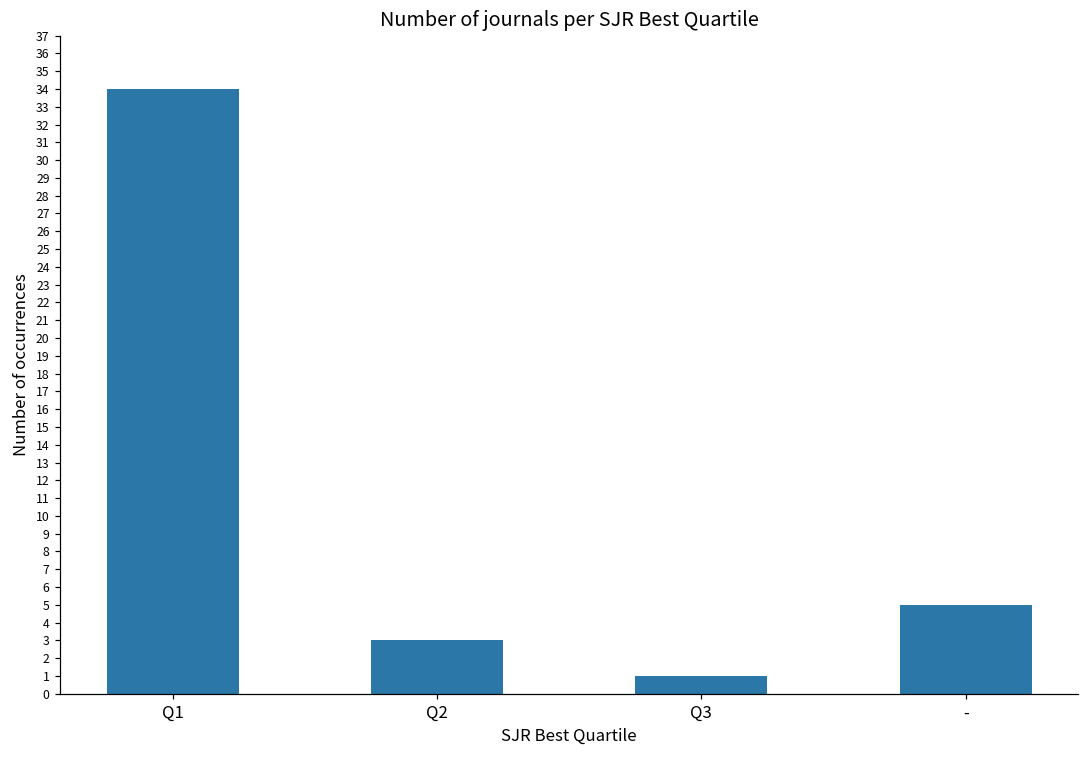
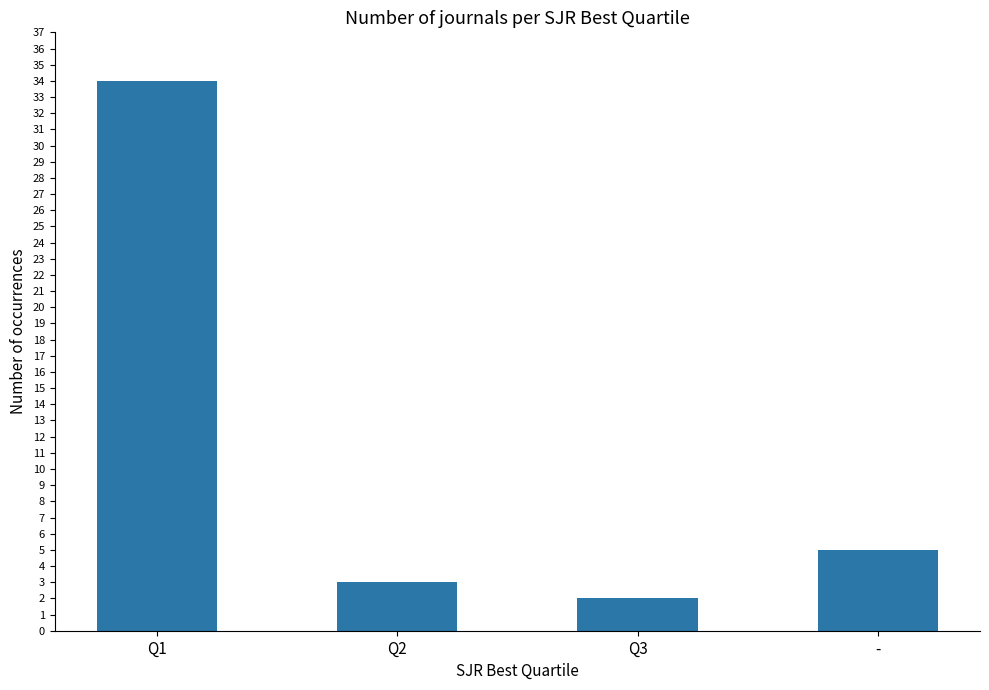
Q3: 1 -> 2
